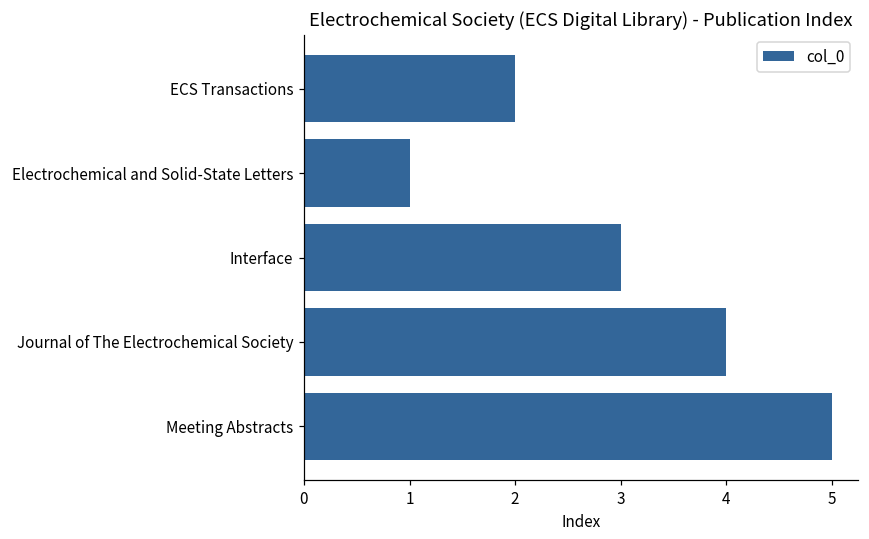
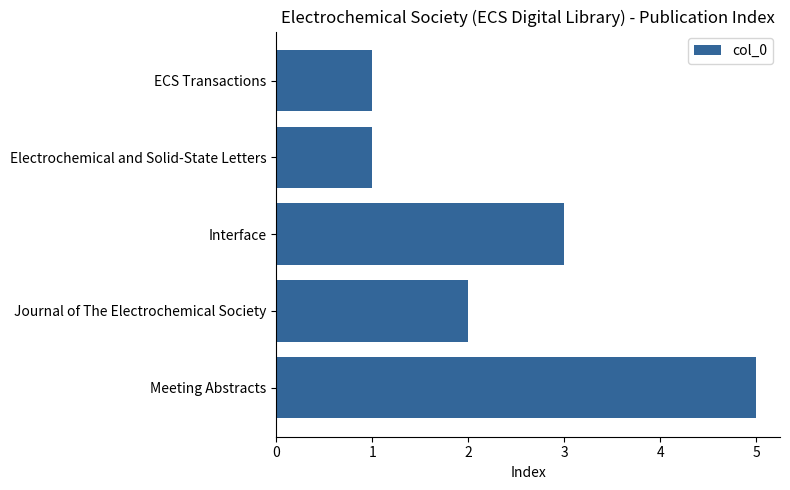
ECS Transactions: 2 -> 1
Journal of The Electrochemical Society: 4 -> 2
